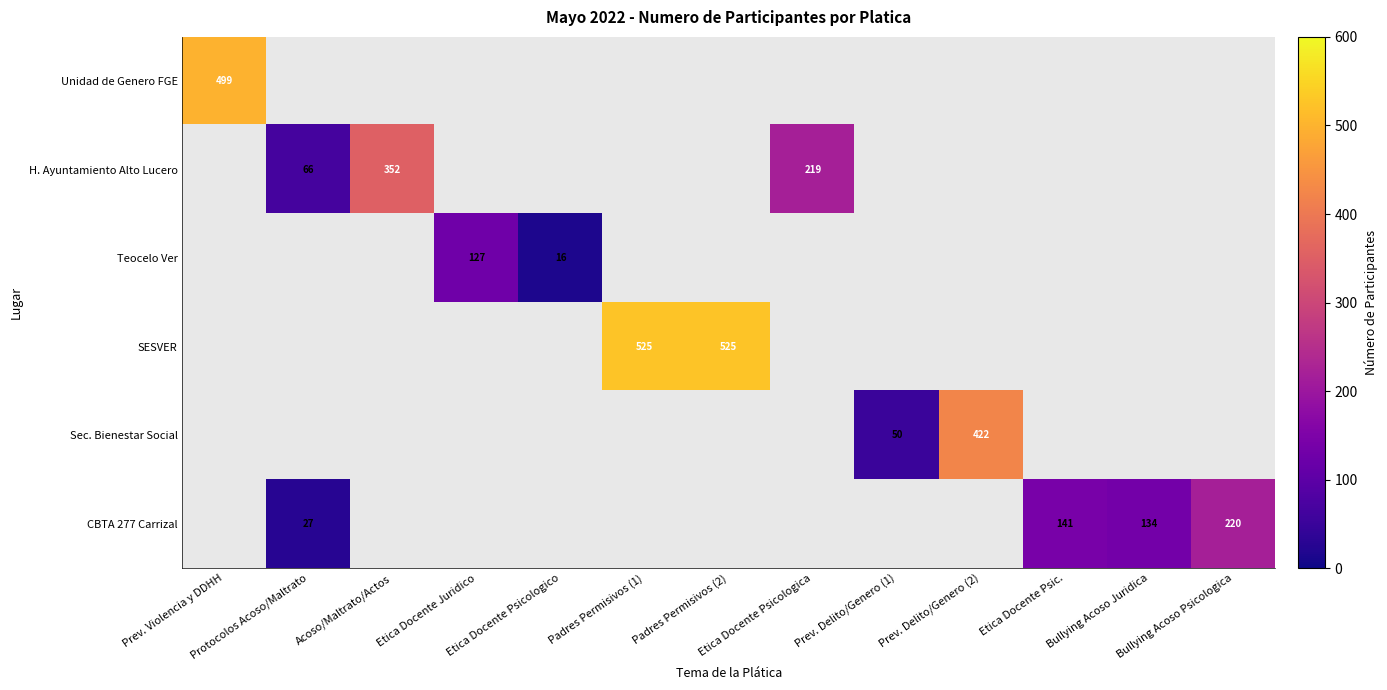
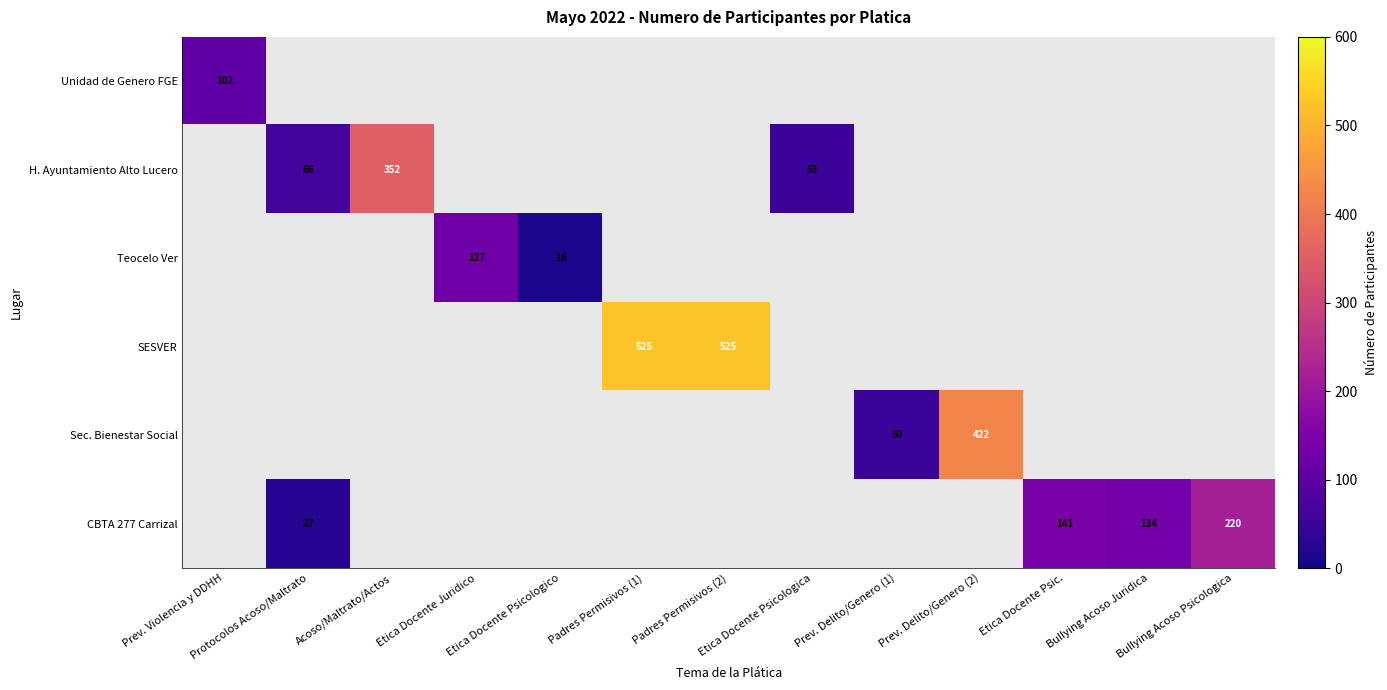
Unidad de Genero FGE, Prev. Violencia y DDHH: 499 -> 102
H. Ayuntamiento Alto Lucero, Etica Docente Psicologica: 219 -> 53
